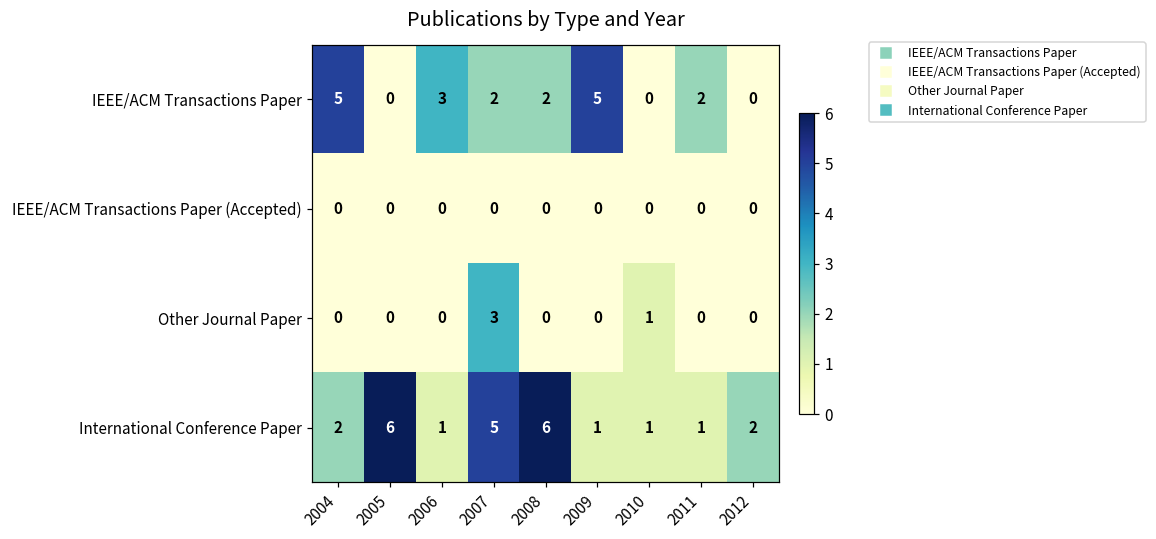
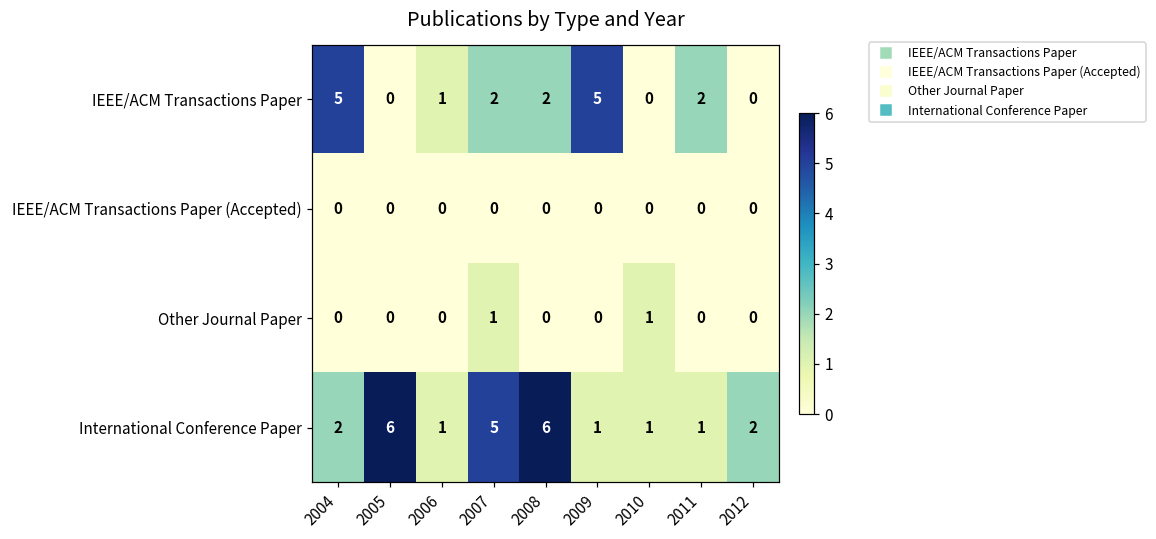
IEEE/ACM Transactions Paper, 2006: 3 -> 1
Other Journal Paper, 2007: 3 -> 1
